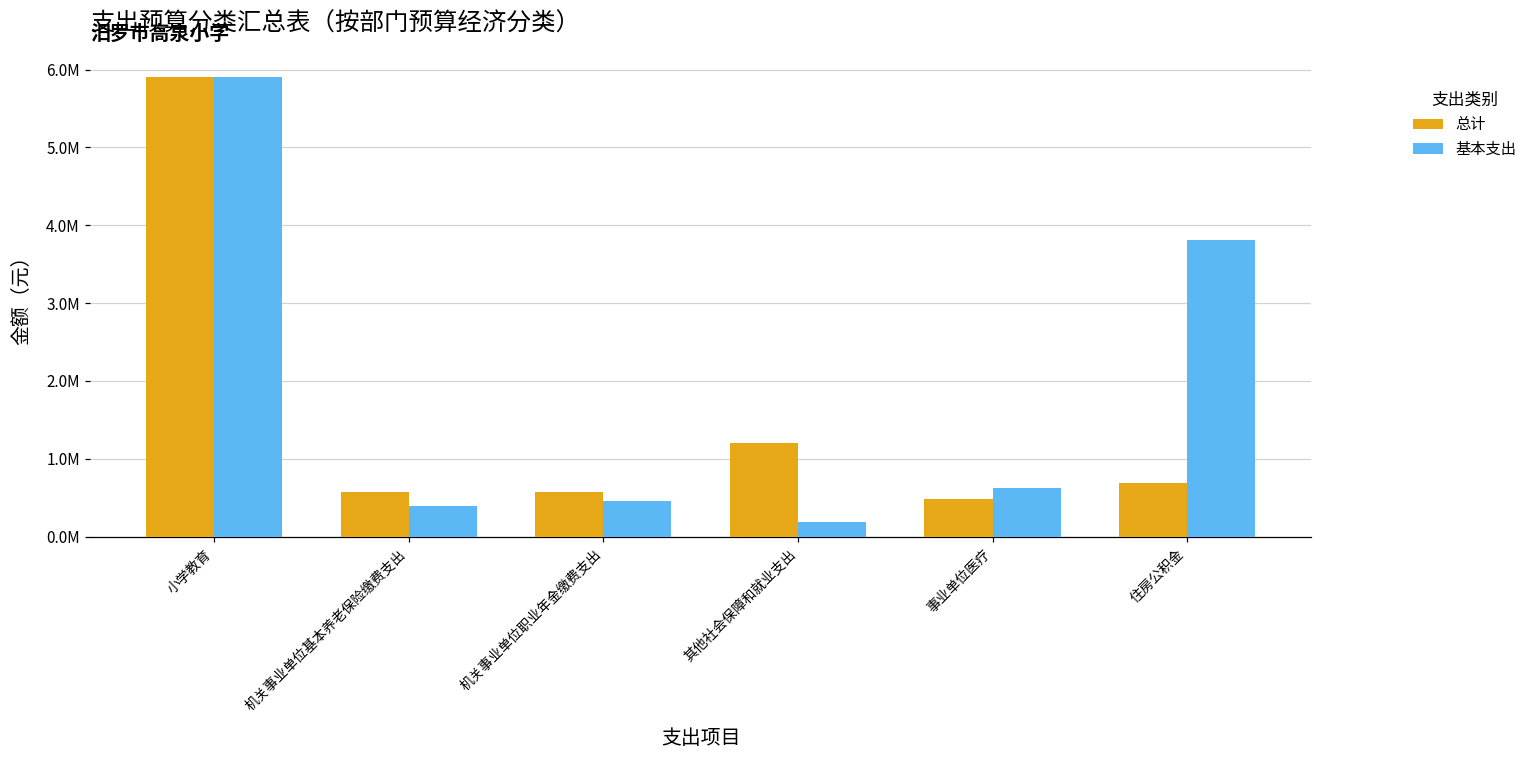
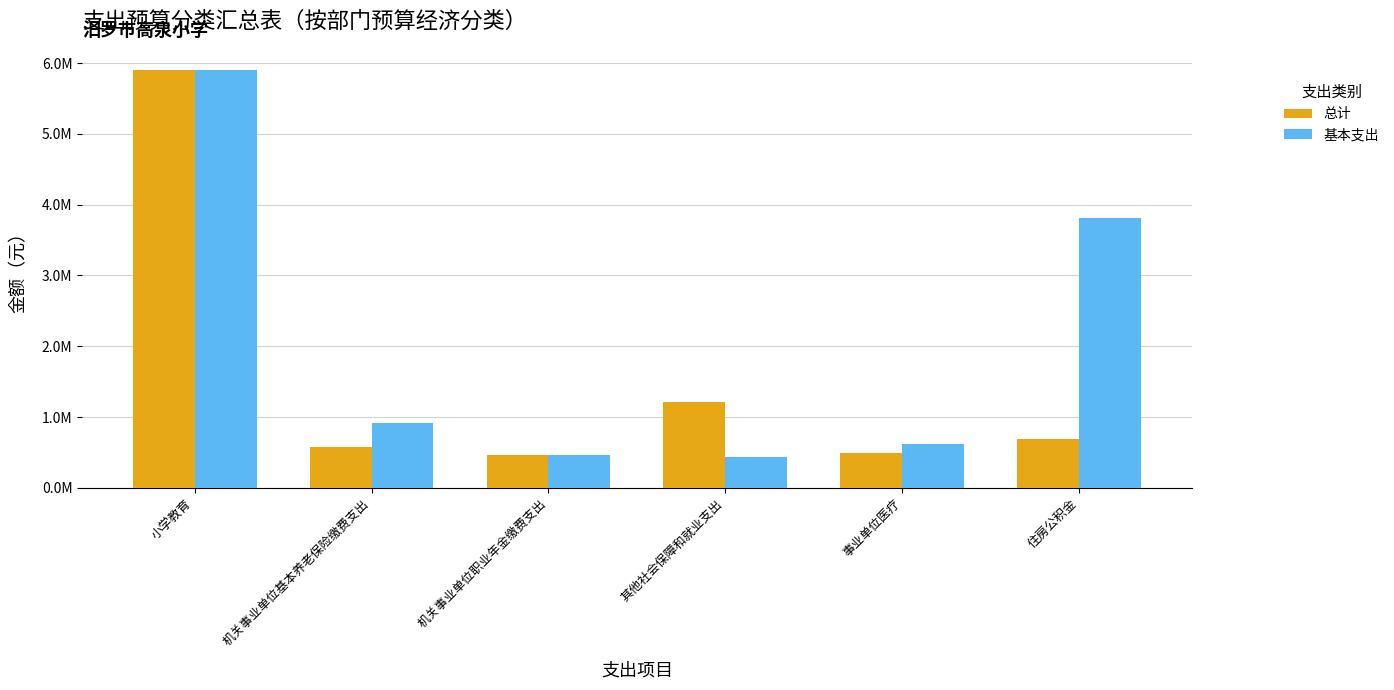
基本支出, 机关事业单位基本养老保险缴费支出: 400000 -> 900000
总计, 机关事业单位职业年金缴费支出: 600000 -> 500000
基本支出, 其他社会保障和就业支出: 200000 -> 400000
